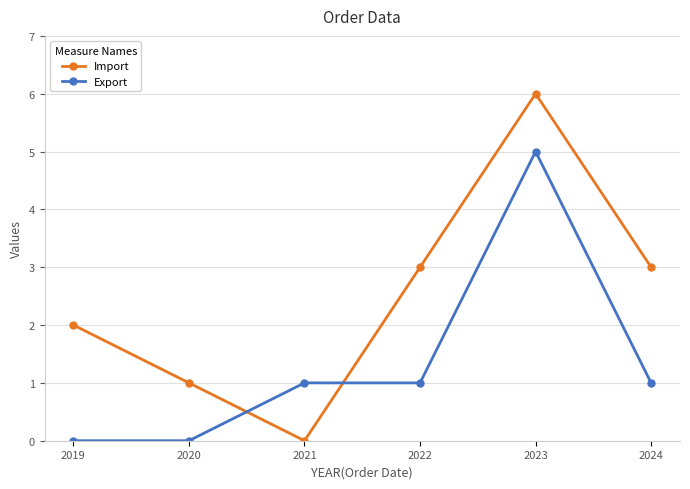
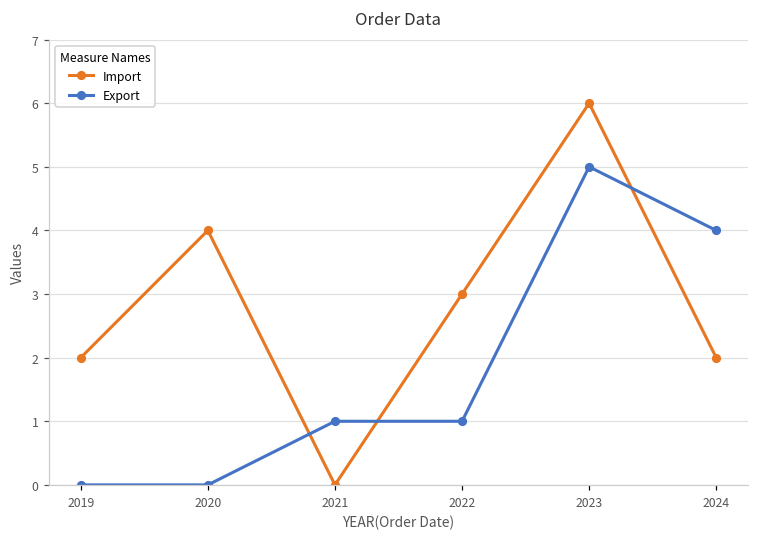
Import, 2020: 1 -> 4
Import, 2024: 3 -> 2
Export, 2024: 1 -> 4
